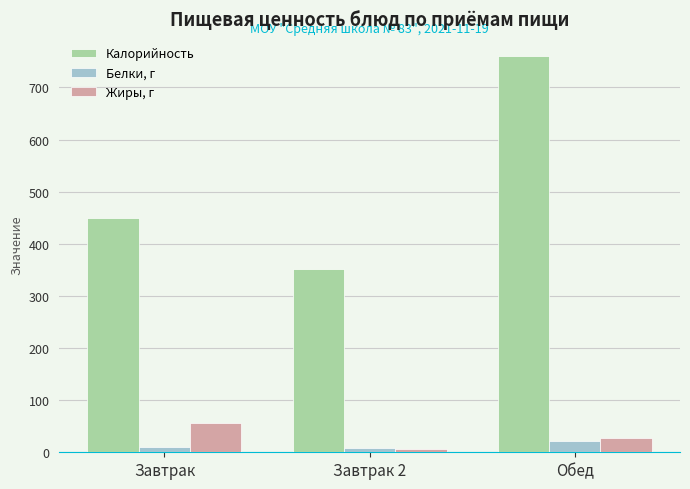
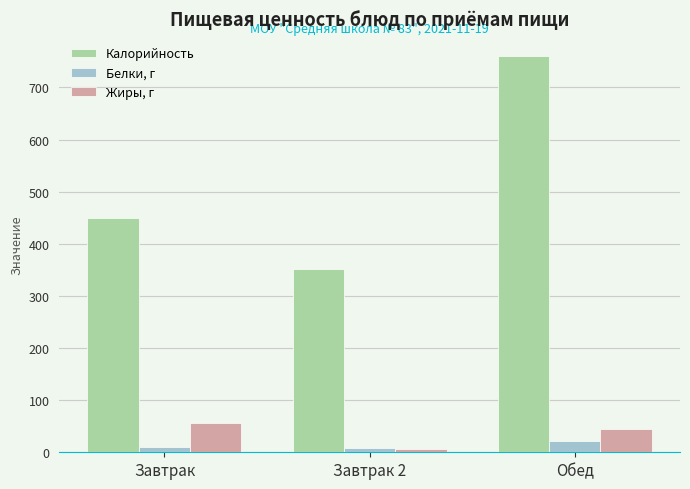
Жиры, г, Обед: 30 -> 40
